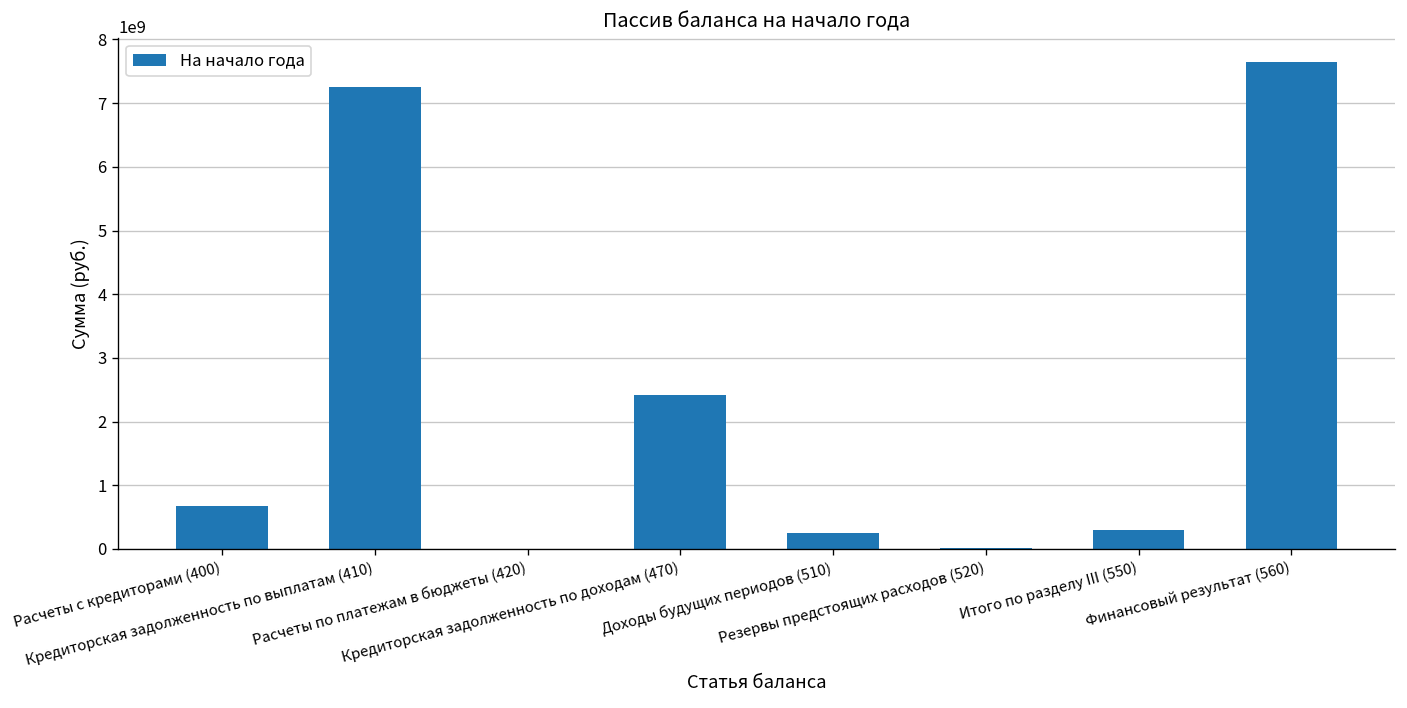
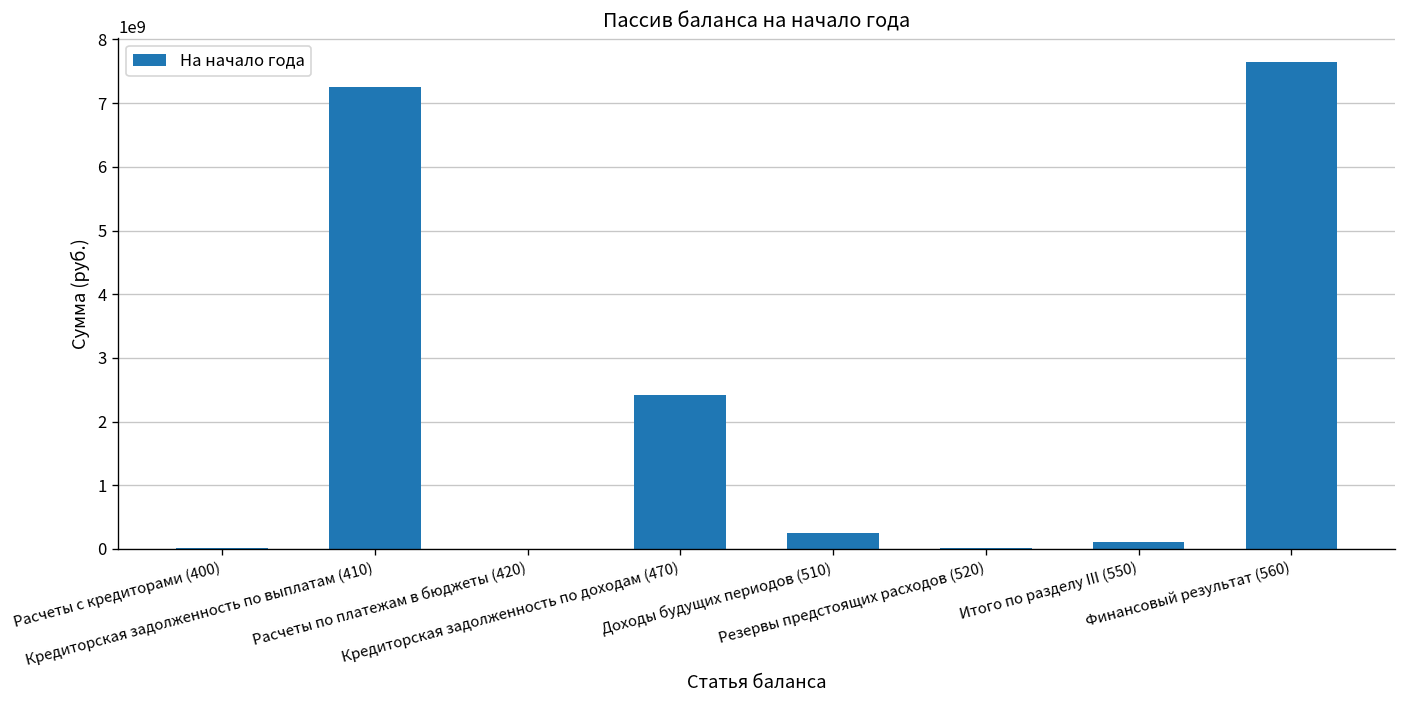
Расчеты с кредиторами (400): 700000000 -> 0
Итого по разделу III (550): 300000000 -> 100000000
